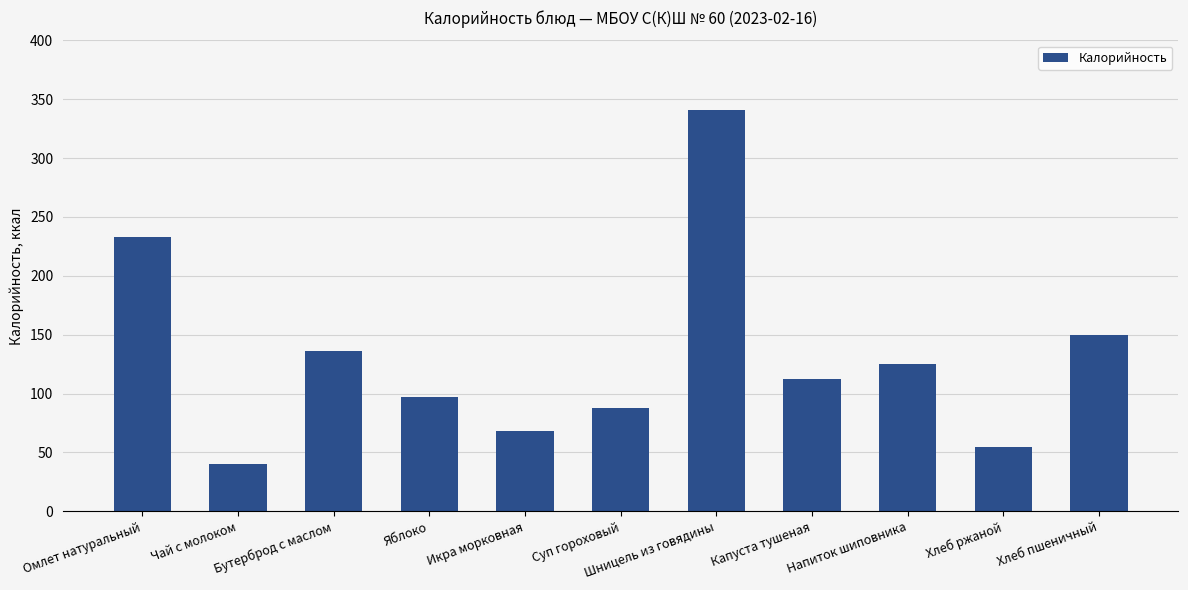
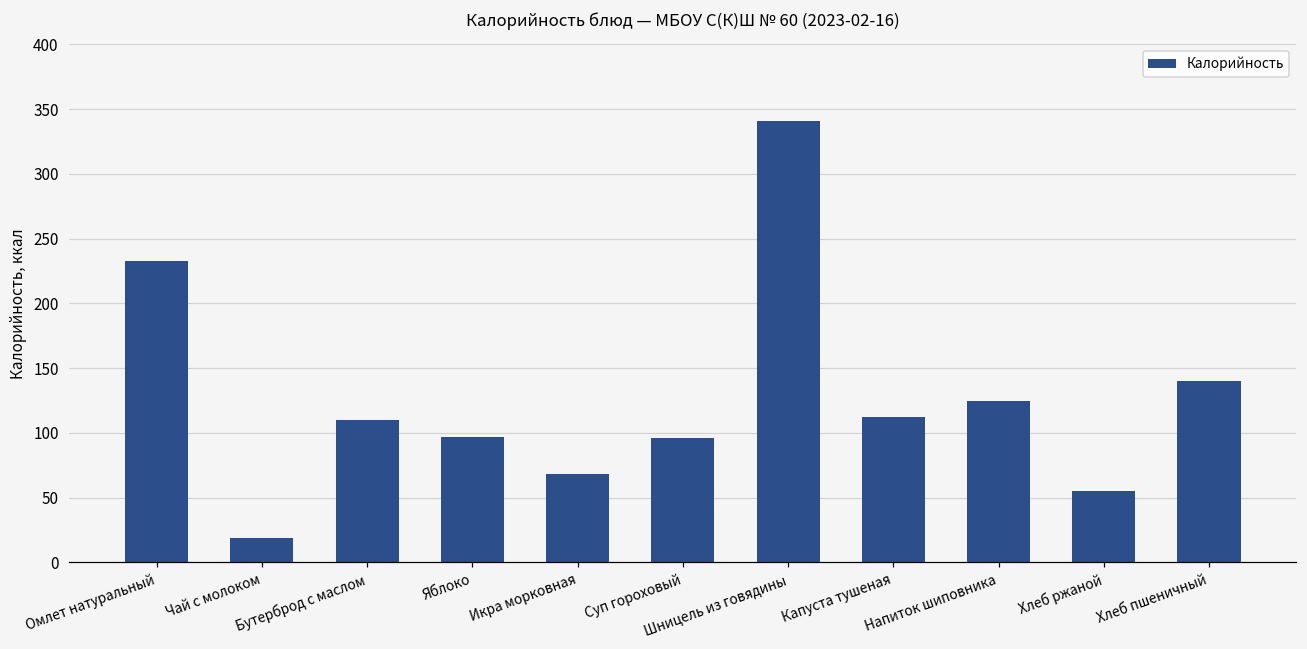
Чай с молоком: 40 -> 19
Бутерброд с маслом: 136 -> 110
Суп гороховый: 88 -> 96
Хлеб пшеничный: 150 -> 140
